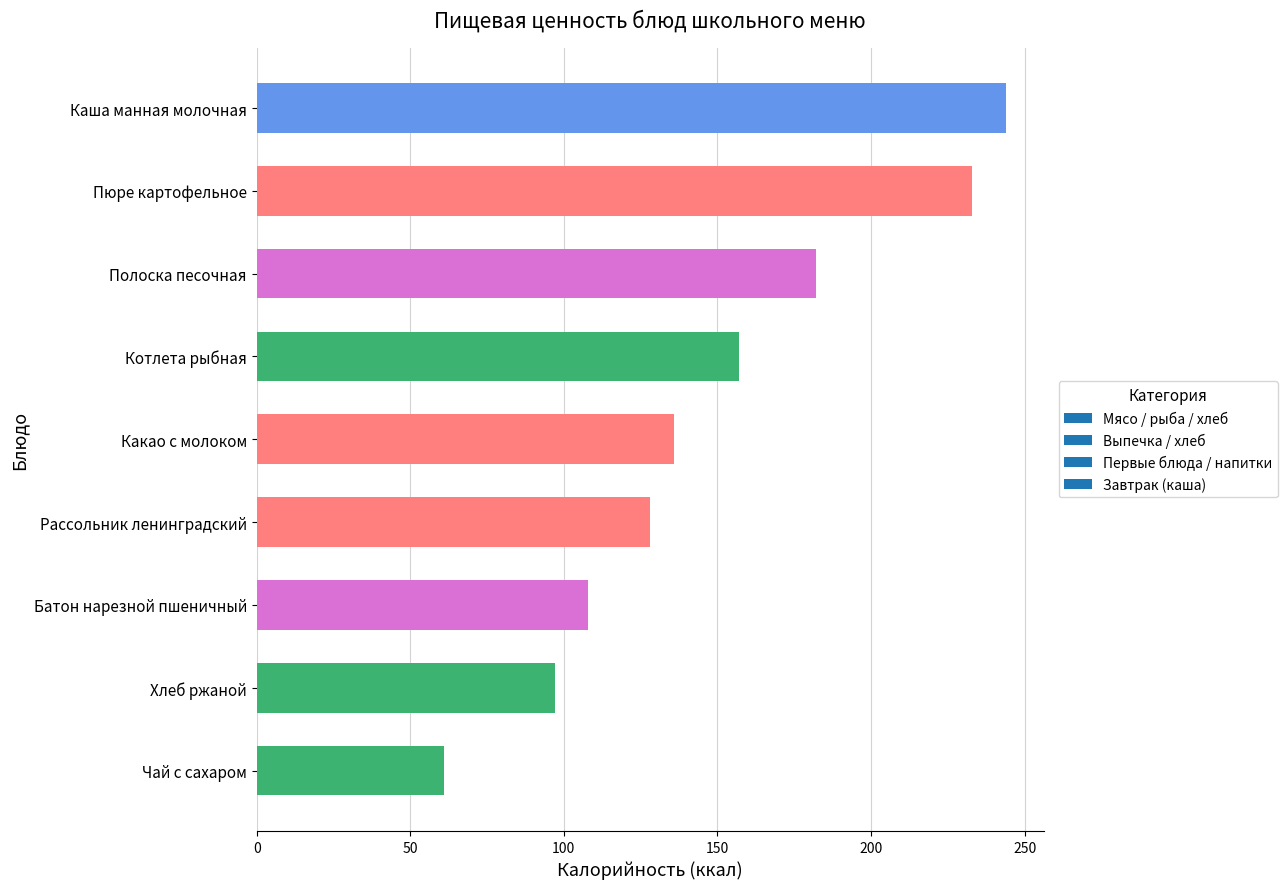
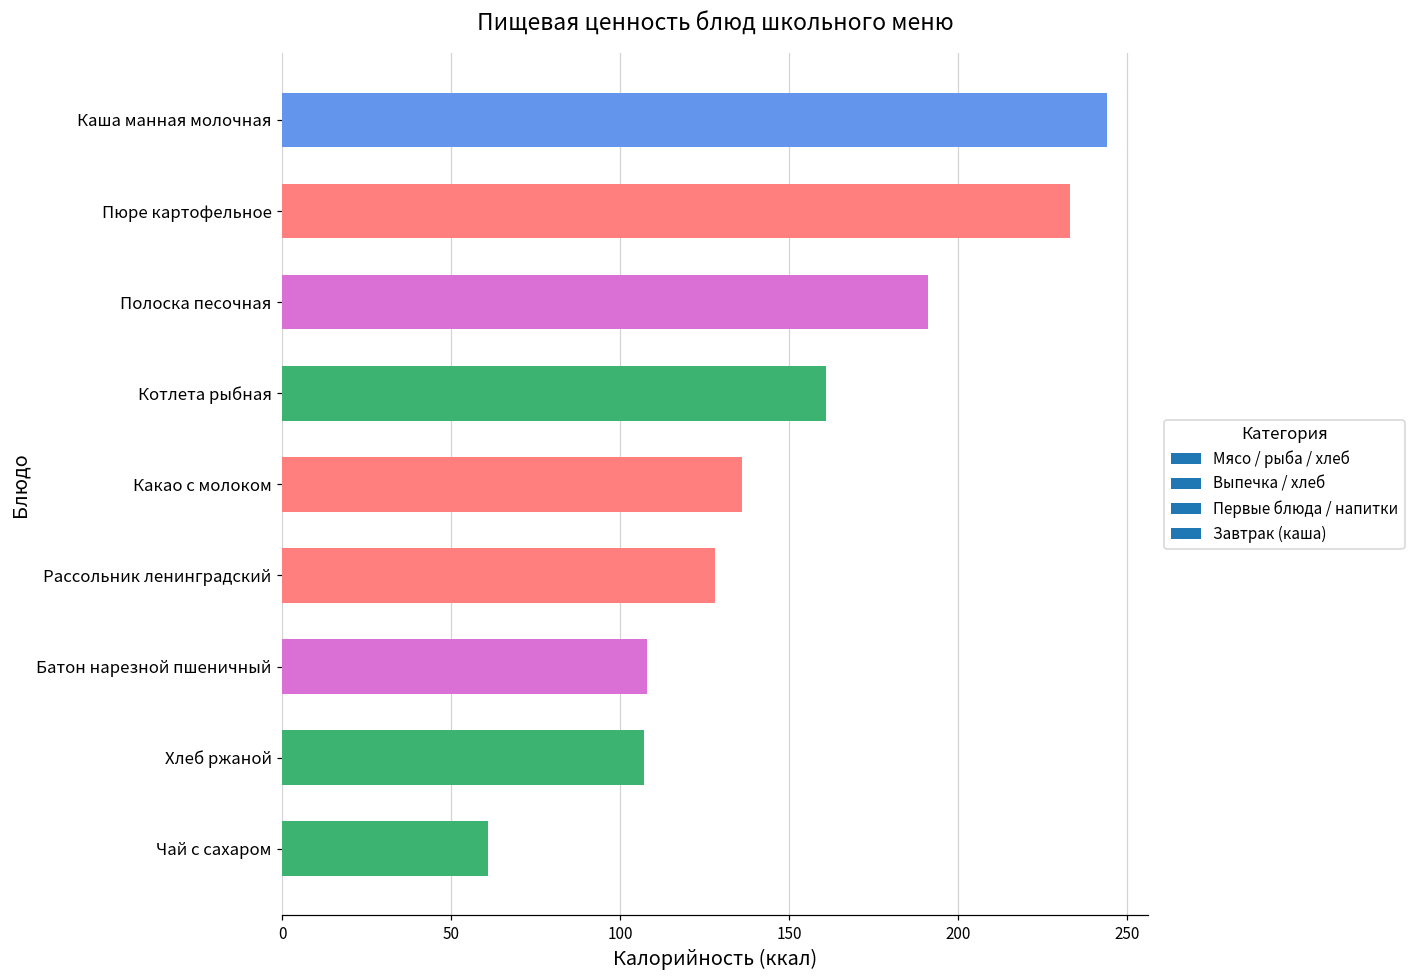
Полоска песочная: 182 -> 191
Котлета рыбная: 157 -> 161
Хлеб ржаной: 97 -> 107
